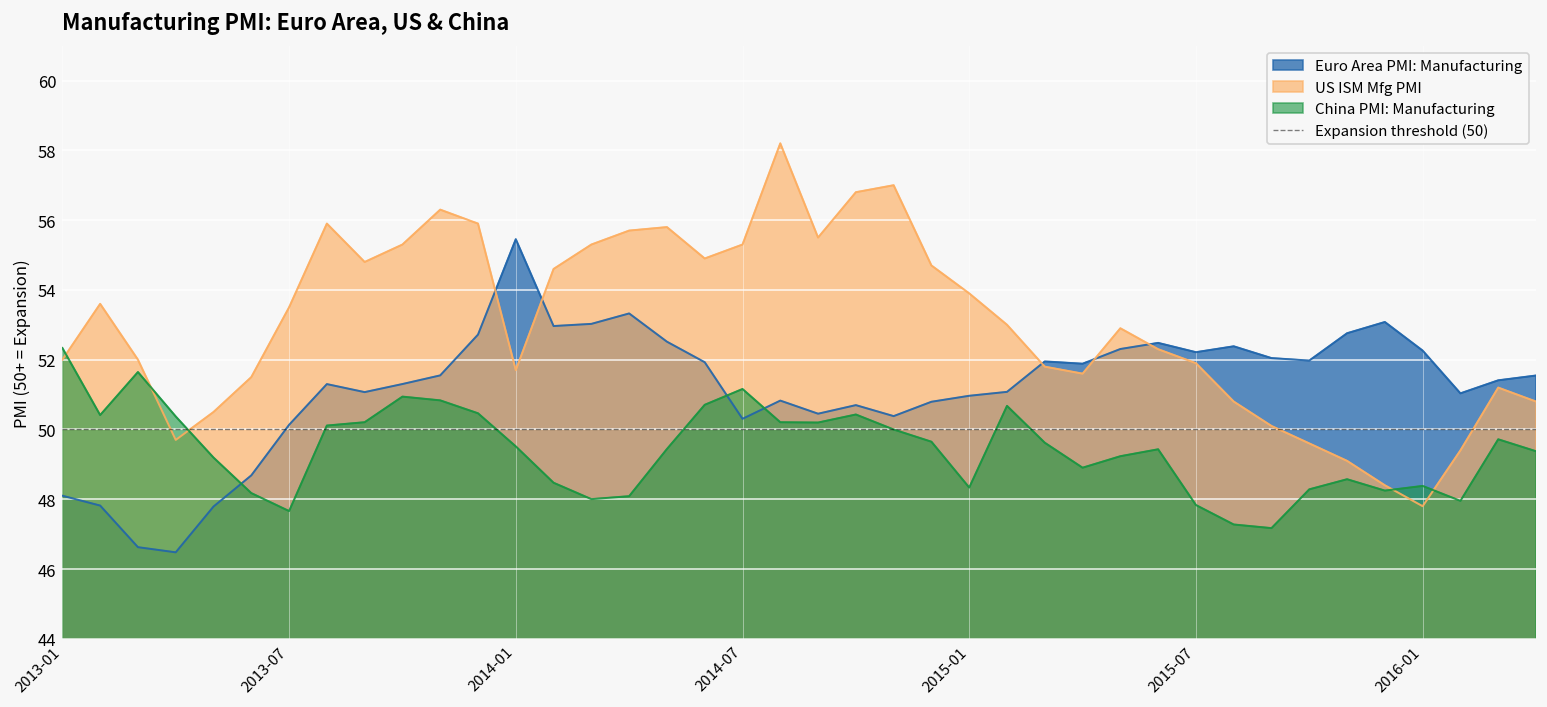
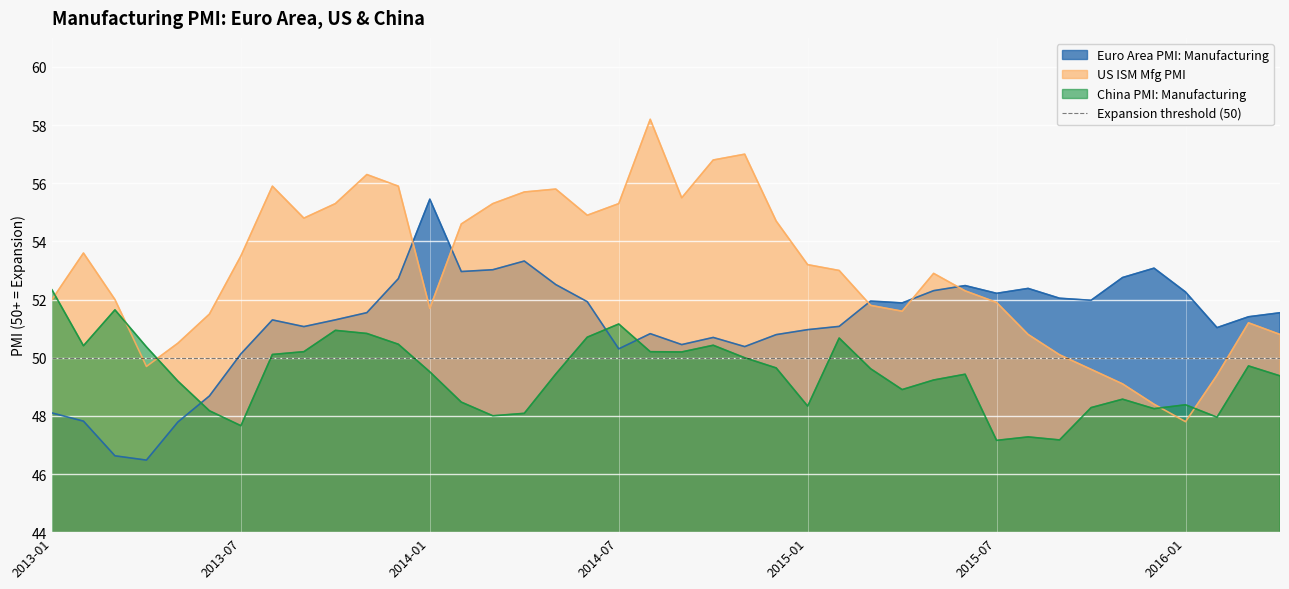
US ISM Mfg PMI, 2015-01: 53.9 -> 53.2
China PMI: Manufacturing, 2015-07: 47.8 -> 47.2
